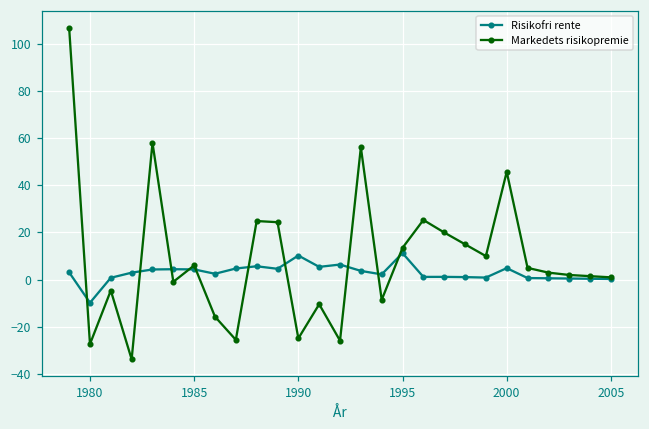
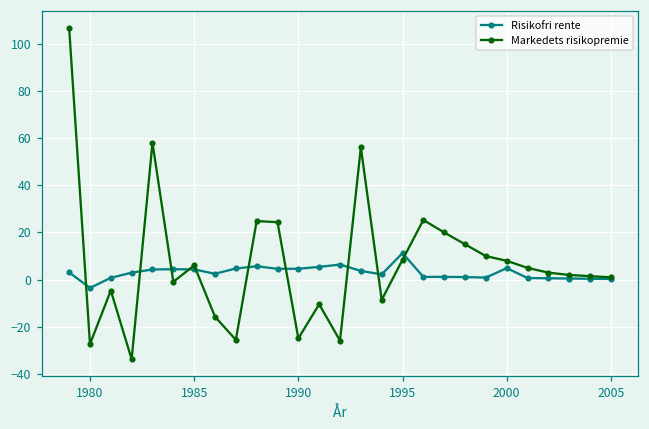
Risikofri rente, 1980: -10 -> -4
Risikofri rente, 1990: 10 -> 5
Markedets risikopremie, 1995: 13 -> 8
Markedets risikopremie, 2000: 46 -> 8
